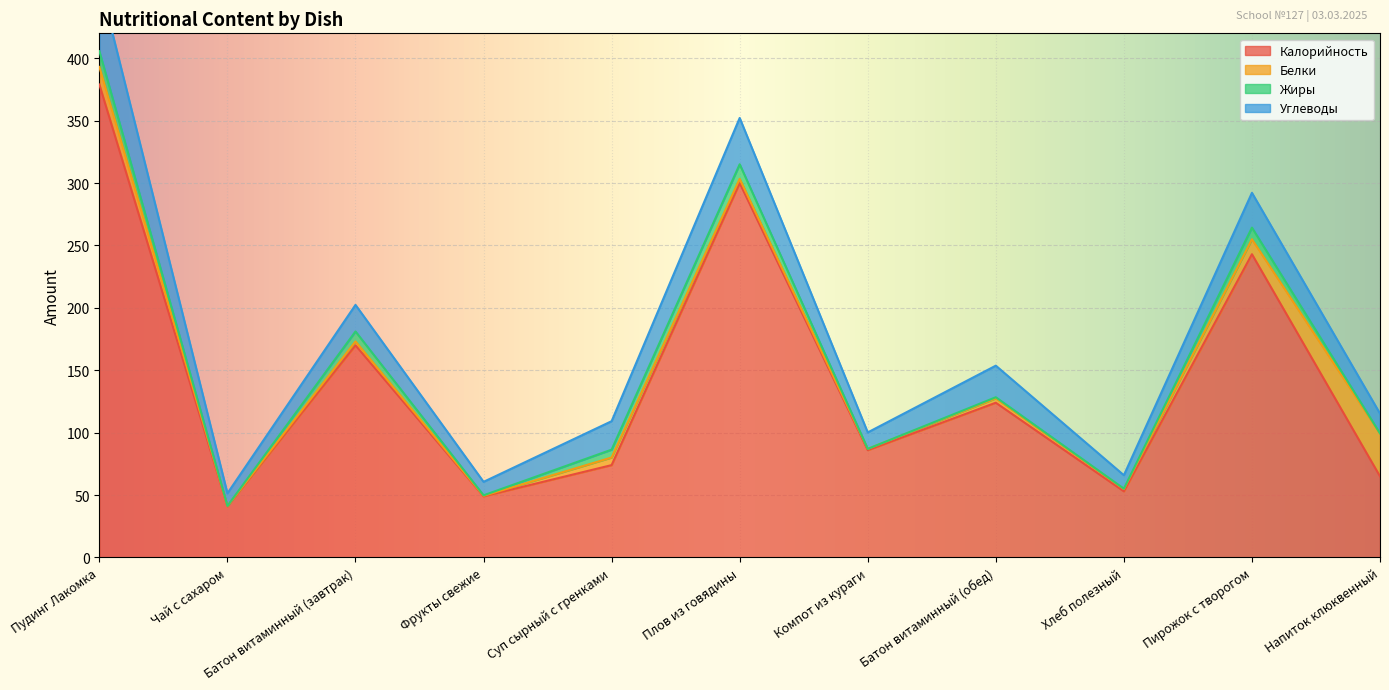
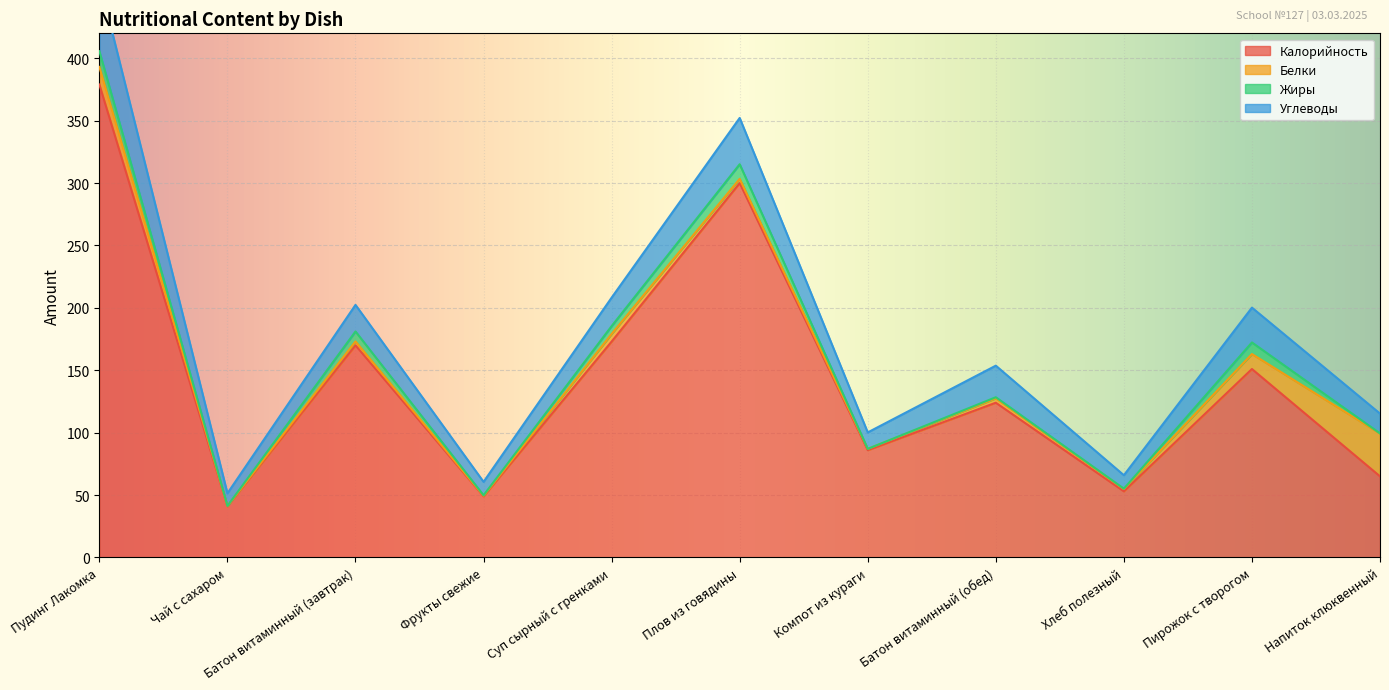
Калорийность, Суп сырный с гренками: 74 -> 173
Калорийность, Пирожок с творогом: 243 -> 151
